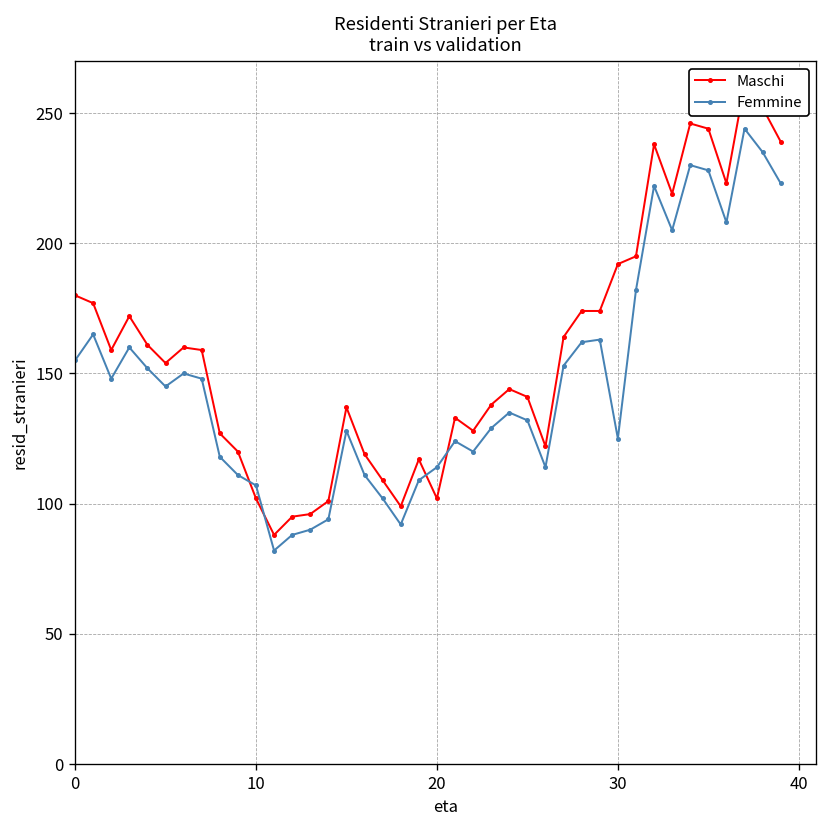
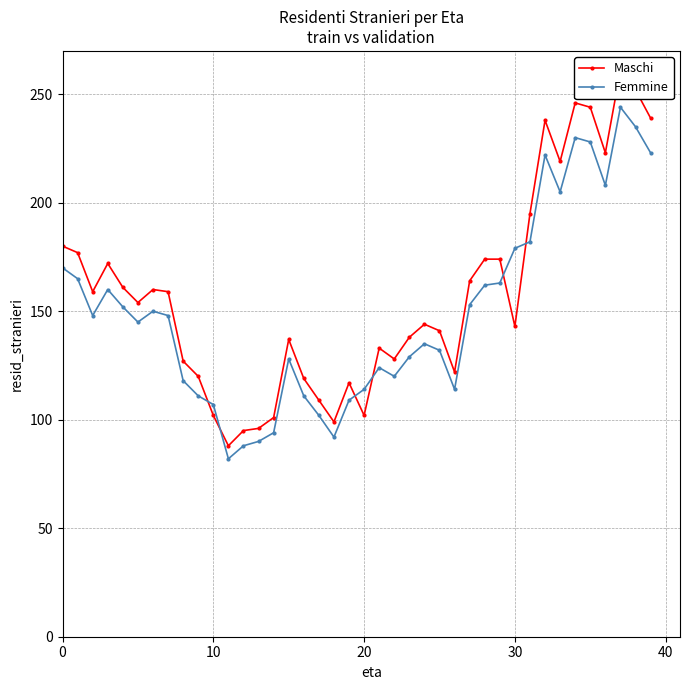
Femmine, 0: 155 -> 170
Maschi, 30: 192 -> 143
Femmine, 30: 125 -> 179
